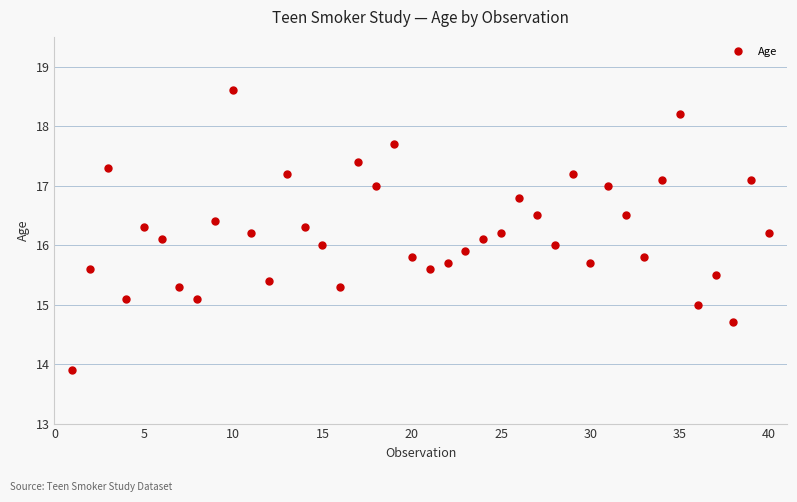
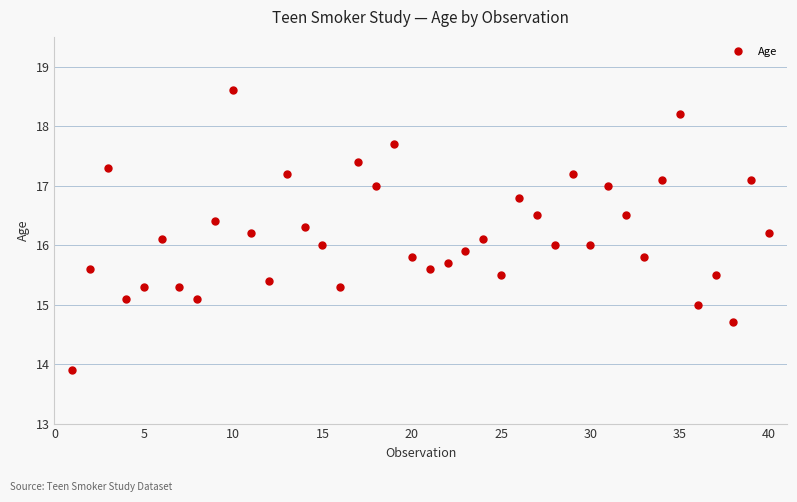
5: 16.3 -> 15.3
25: 16.2 -> 15.5
30: 15.7 -> 16.0
